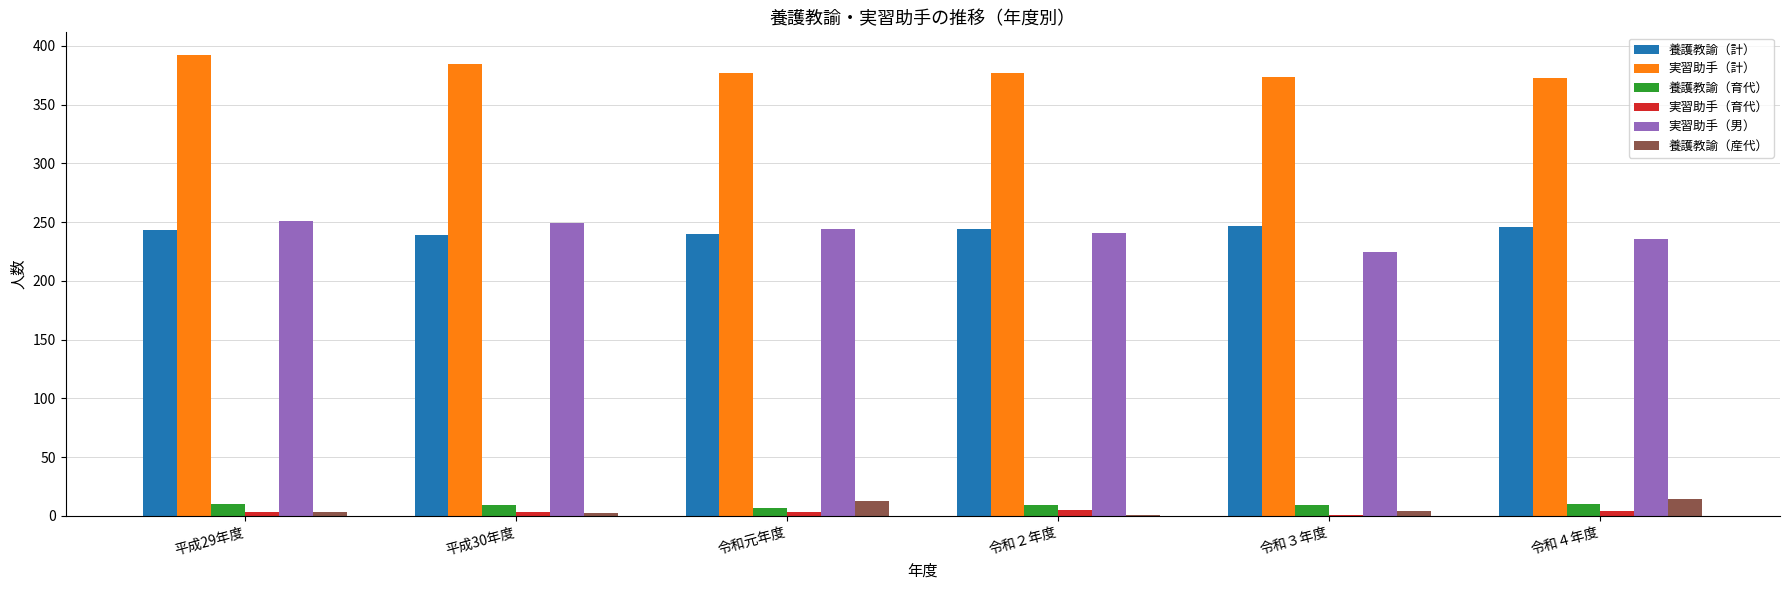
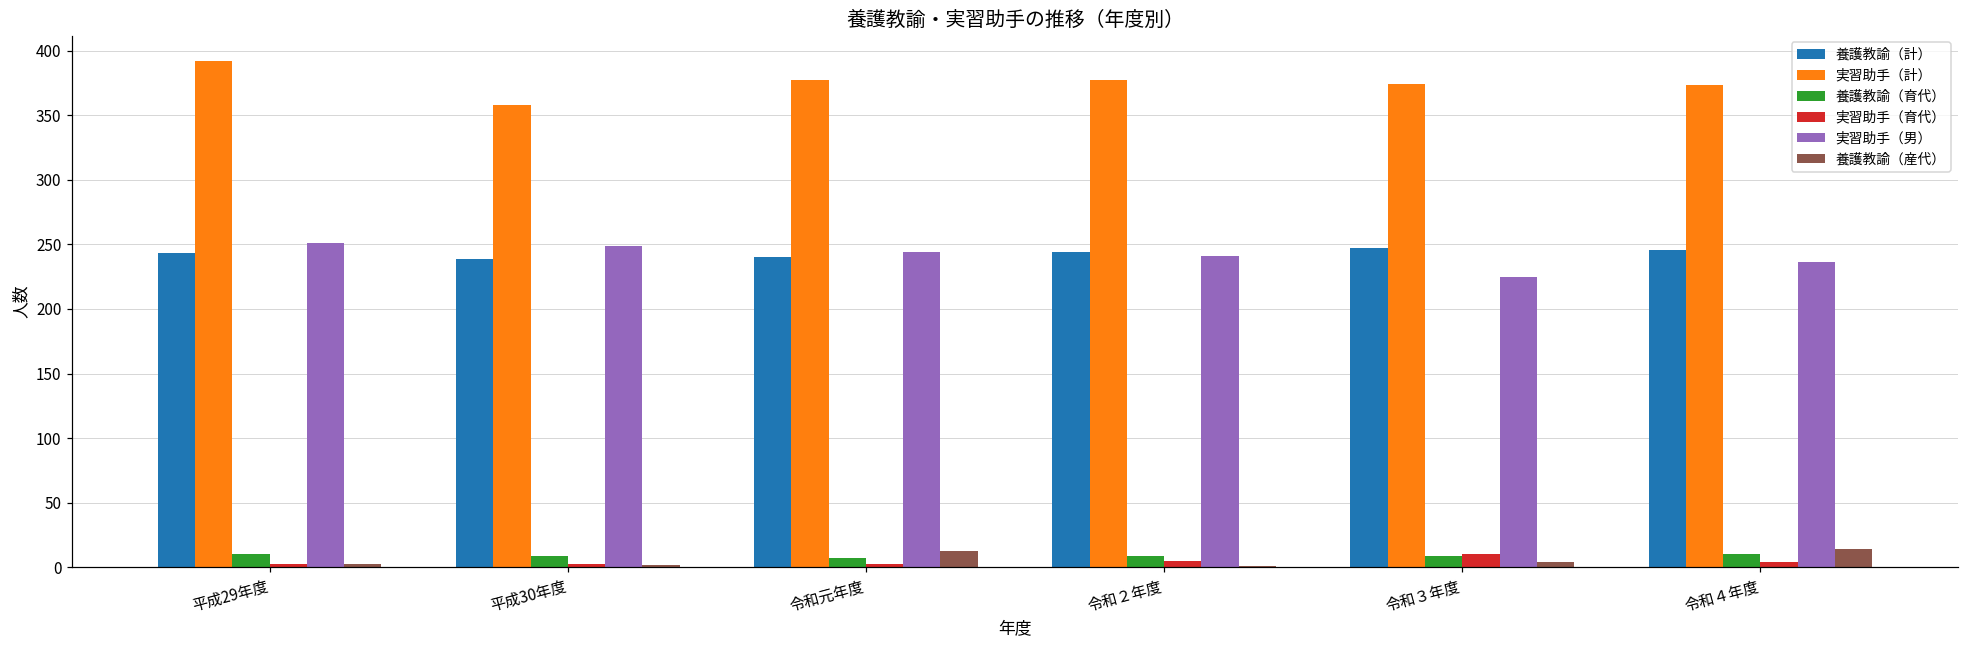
実習助手（計）, 平成30年度: 385 -> 358
実習助手（育代）, 令和３年度: 1 -> 10
